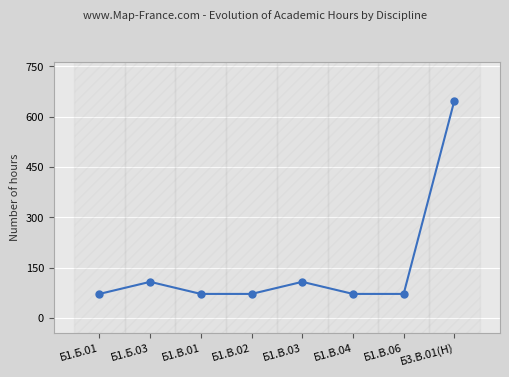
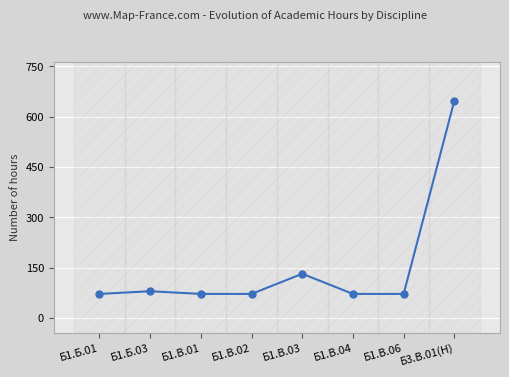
Б1.Б.03: 110 -> 80
Б1.В.03: 110 -> 130
